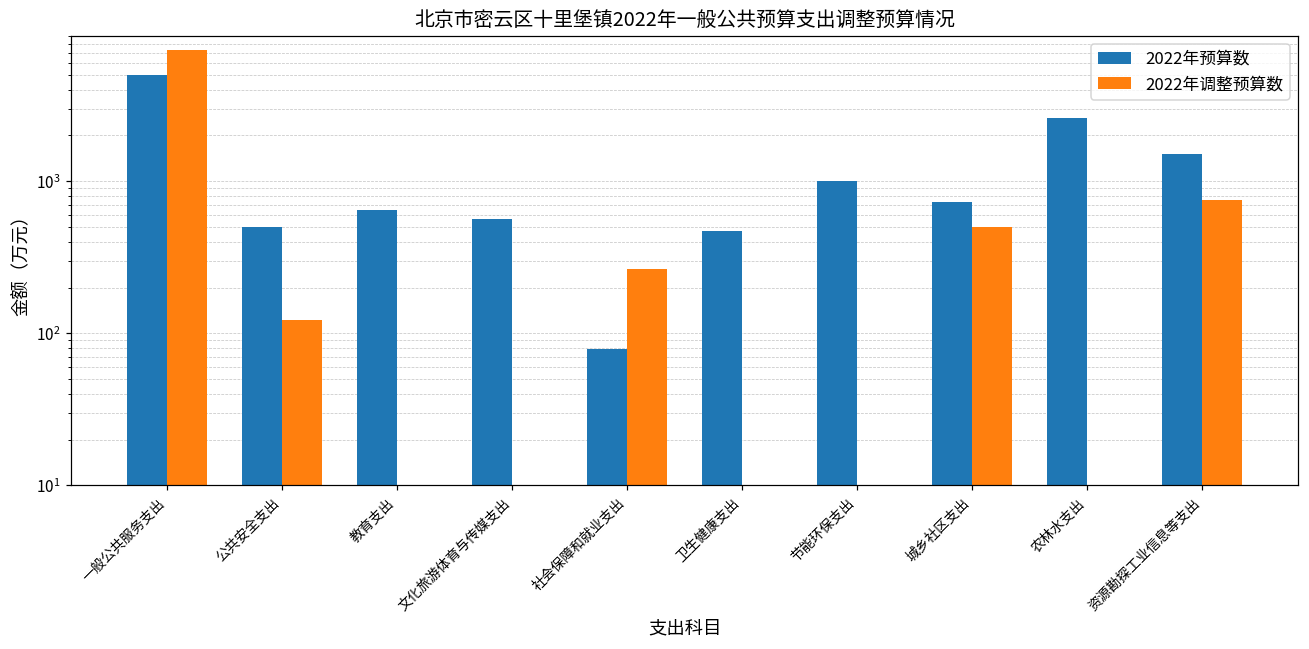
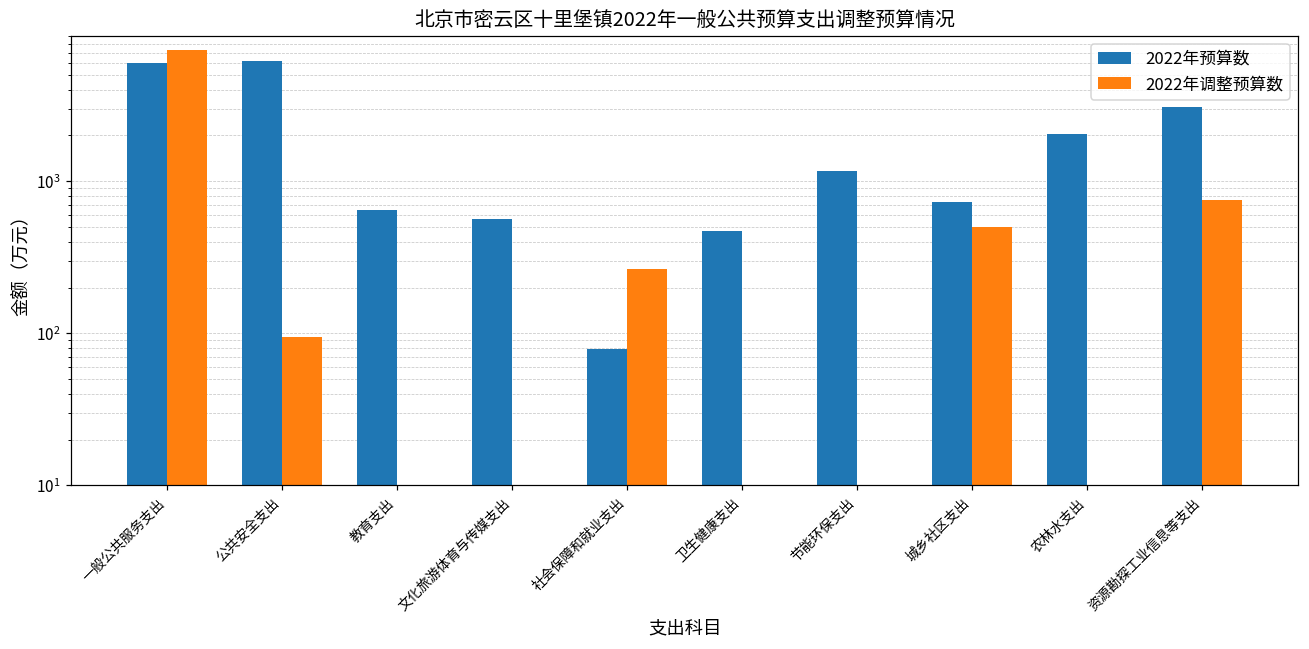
2022年预算数, 一般公共服务支出: 5000 -> 6000
2022年预算数, 公共安全支出: 500 -> 6000
2022年调整预算数, 公共安全支出: 120 -> 100
2022年预算数, 节能环保支出: 1000 -> 1200
2022年预算数, 农林水支出: 2600 -> 2100
2022年预算数, 资源勘探工业信息等支出: 1500 -> 3100
